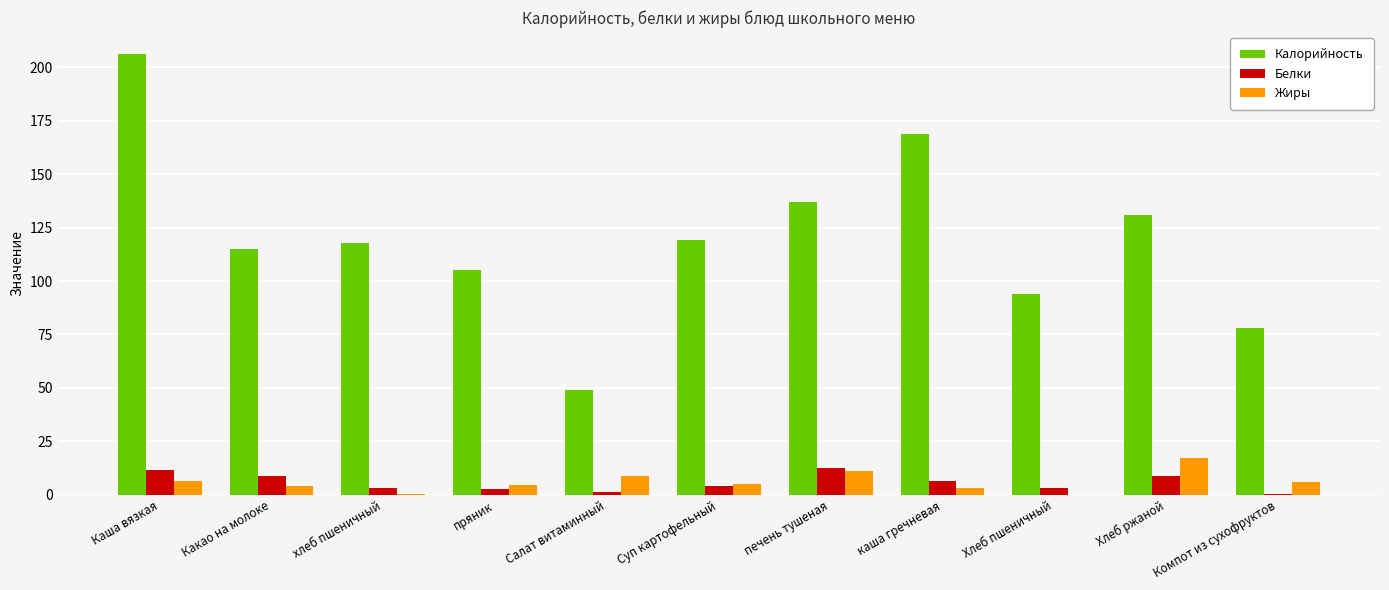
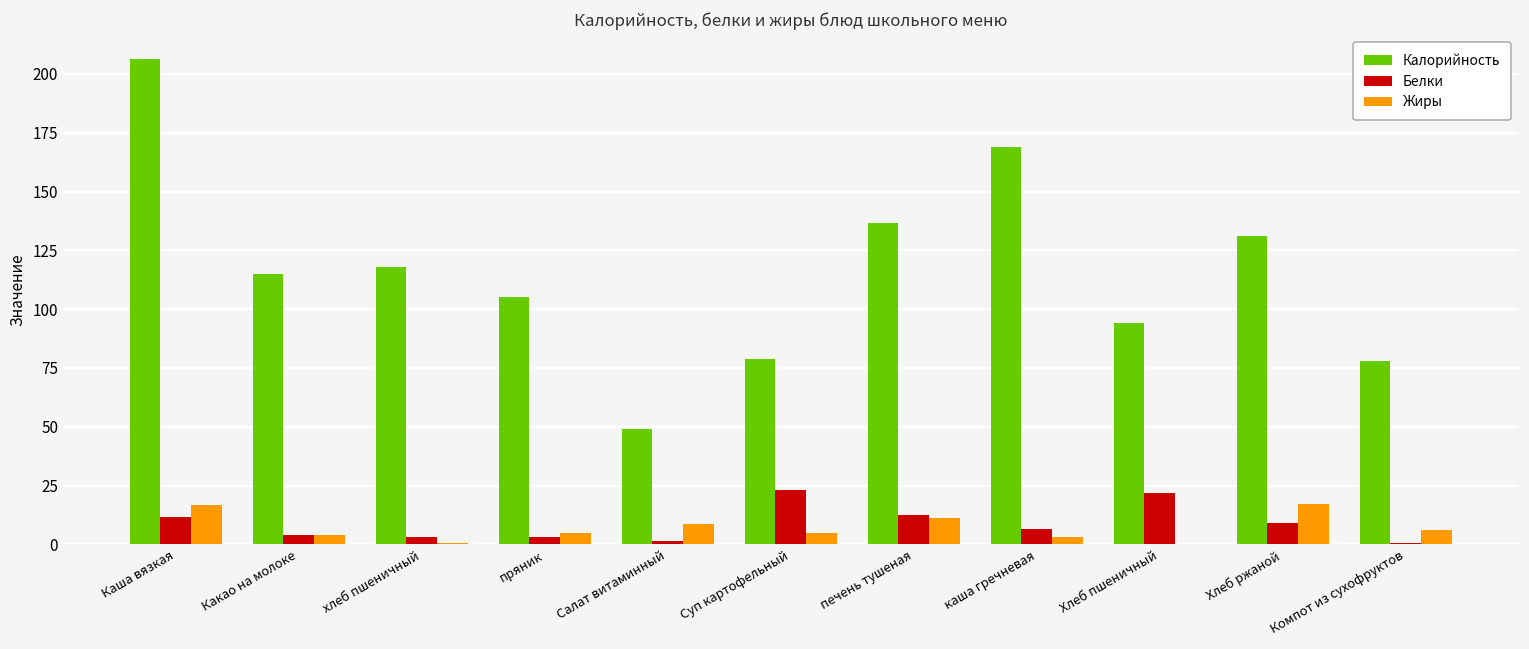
Жиры, Каша вязкая: 7 -> 17
Белки, Какао на молоке: 9 -> 4
Калорийность, Суп картофельный: 119 -> 79
Белки, Суп картофельный: 4 -> 23
Белки, Хлеб пшеничный: 3 -> 22
